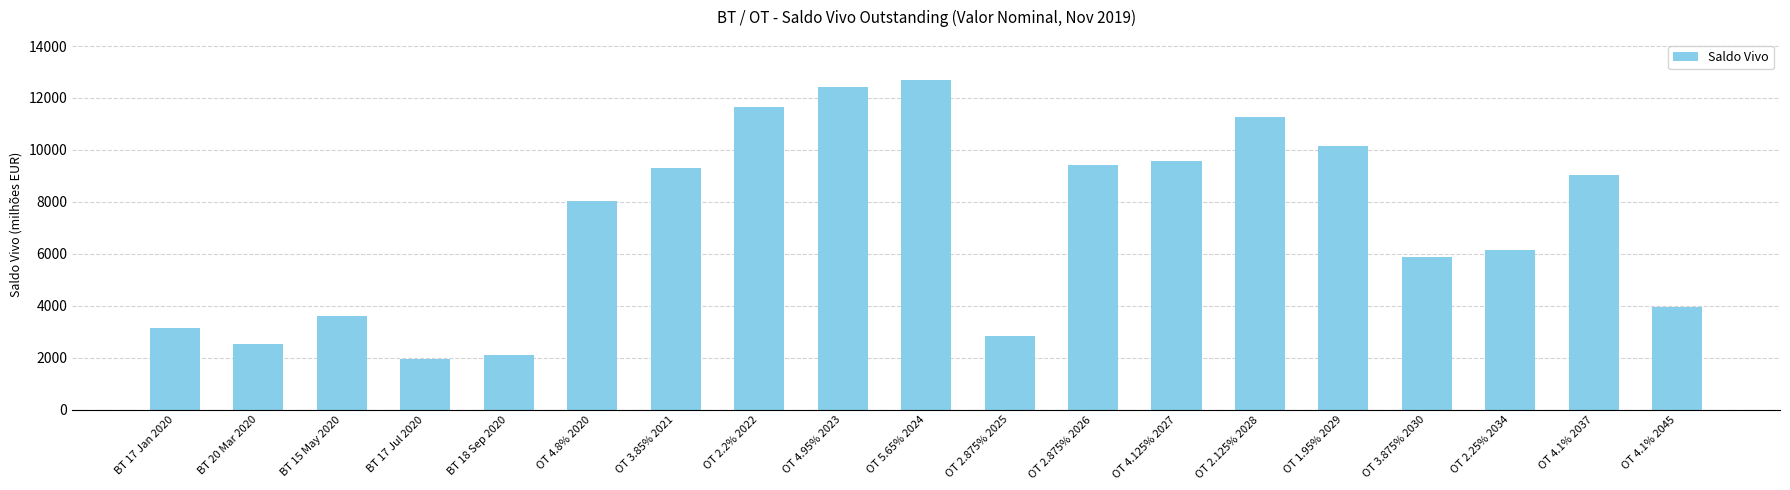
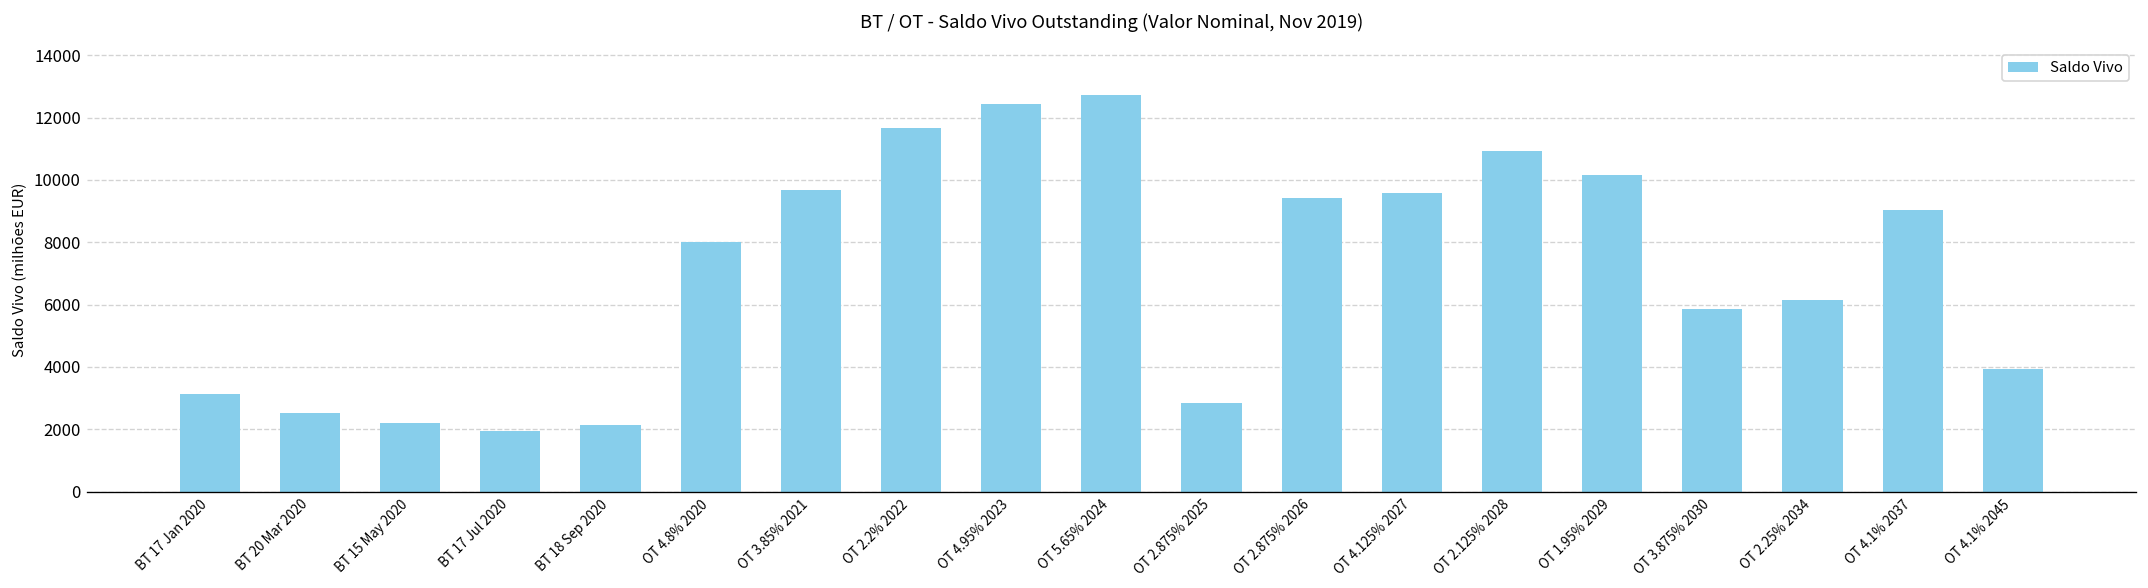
BT 15 May 2020: 3600 -> 2200
OT 3.85% 2021: 9300 -> 9700
OT 2.125% 2028: 11300 -> 10900
